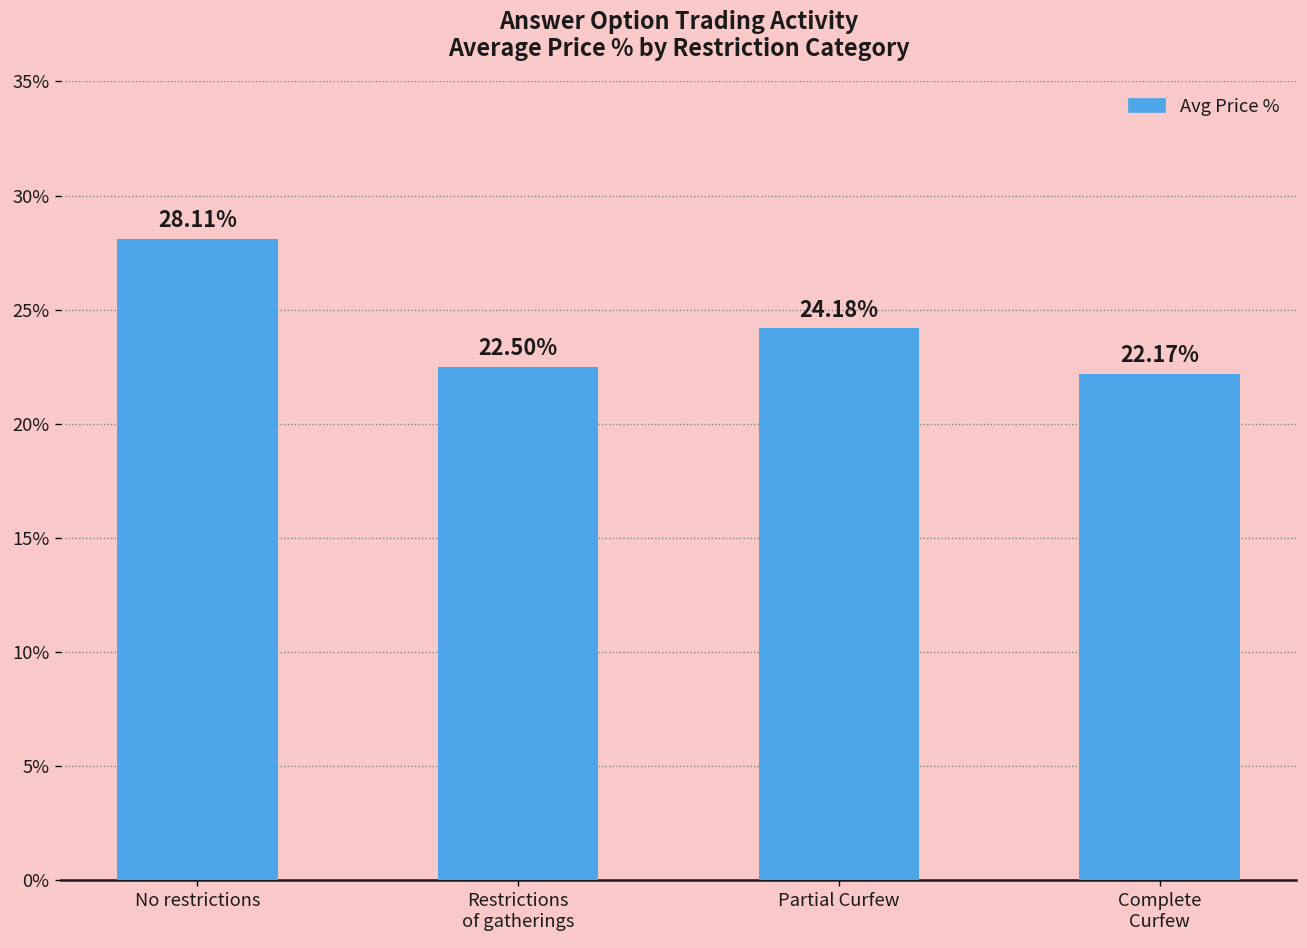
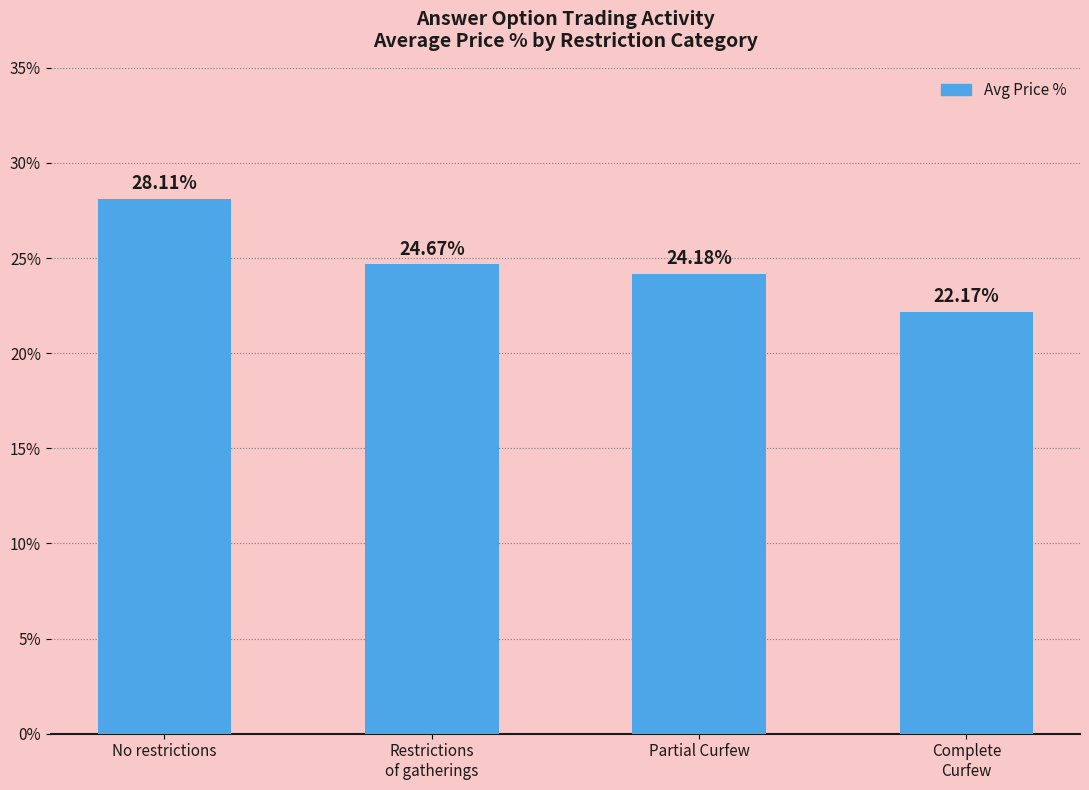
Restrictions of gatherings: 22.50% -> 24.67%
